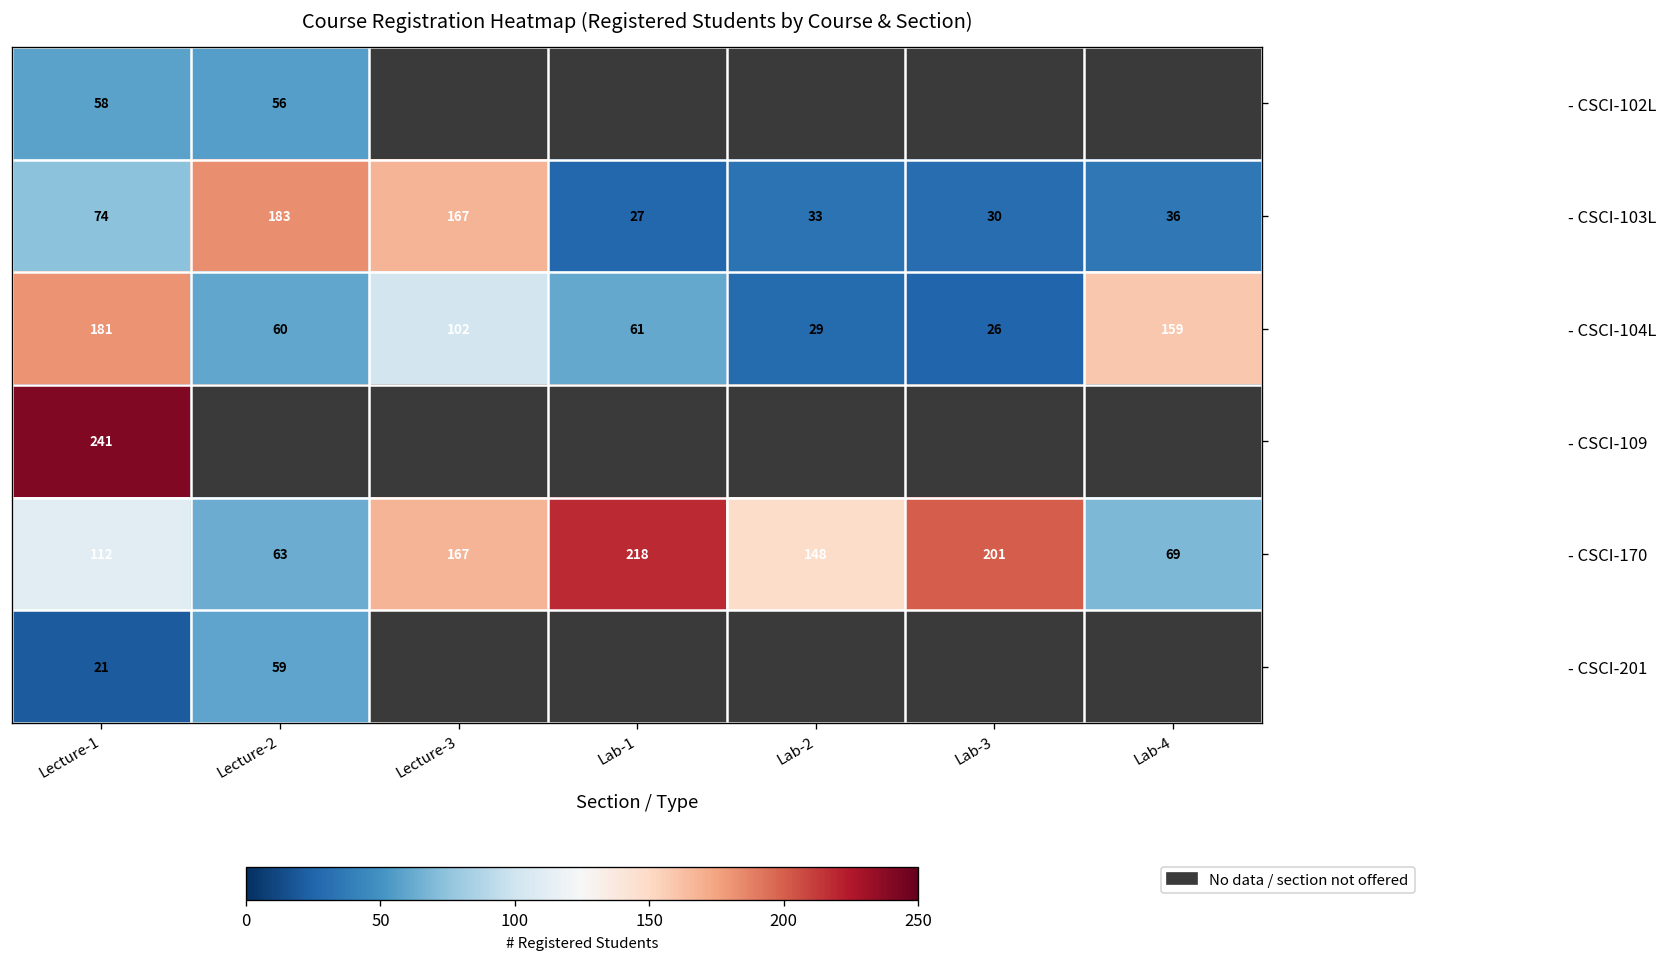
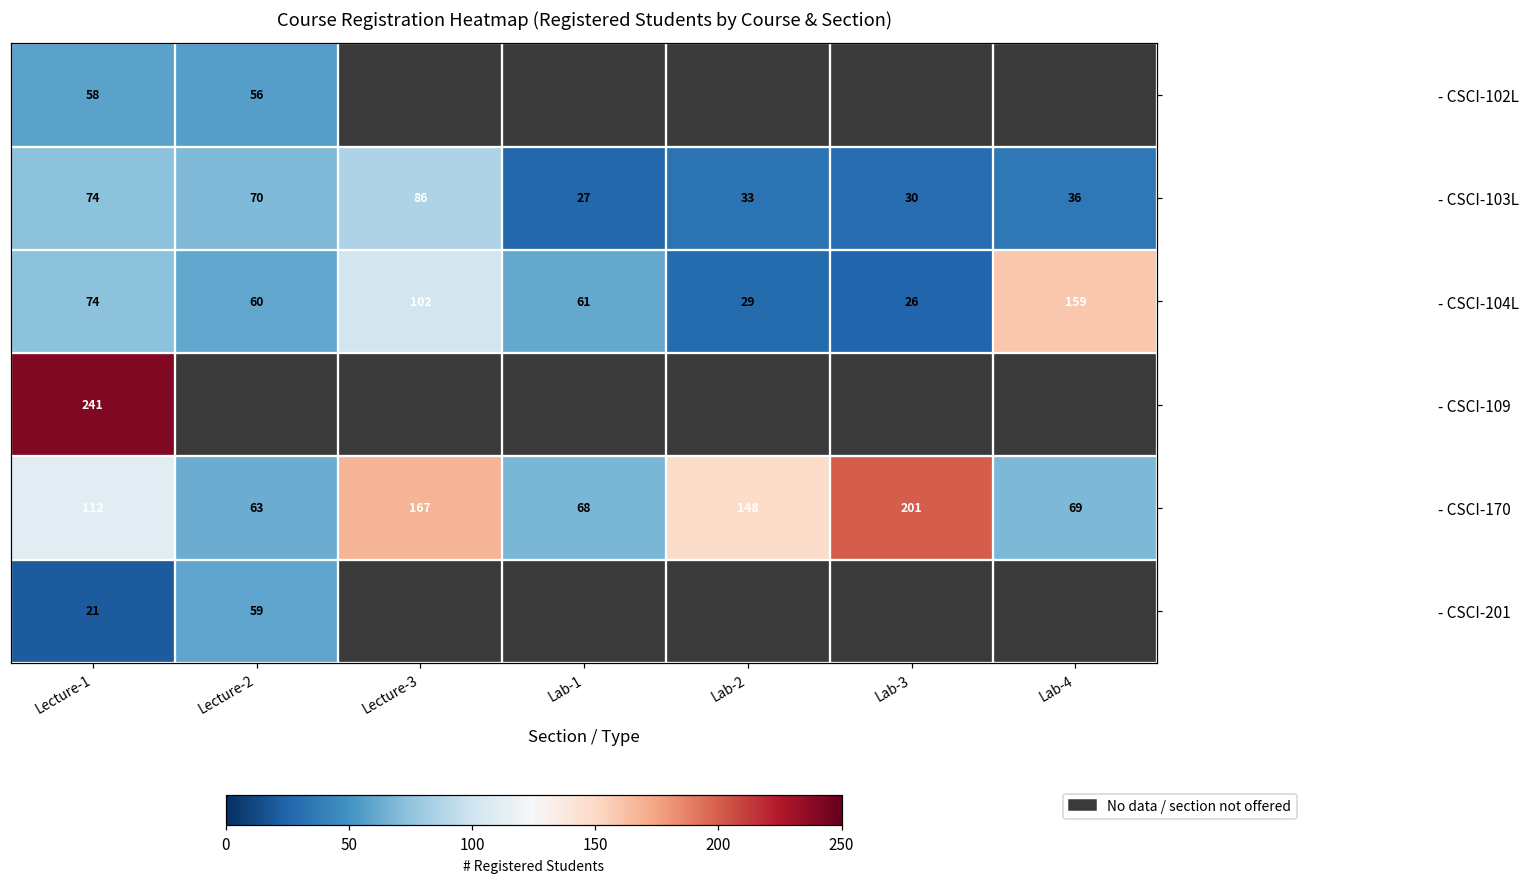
- CSCI-103L, Lecture-2: 183 -> 70
- CSCI-103L, Lecture-3: 167 -> 86
- CSCI-104L, Lecture-1: 181 -> 74
- CSCI-170, Lab-1: 218 -> 68
